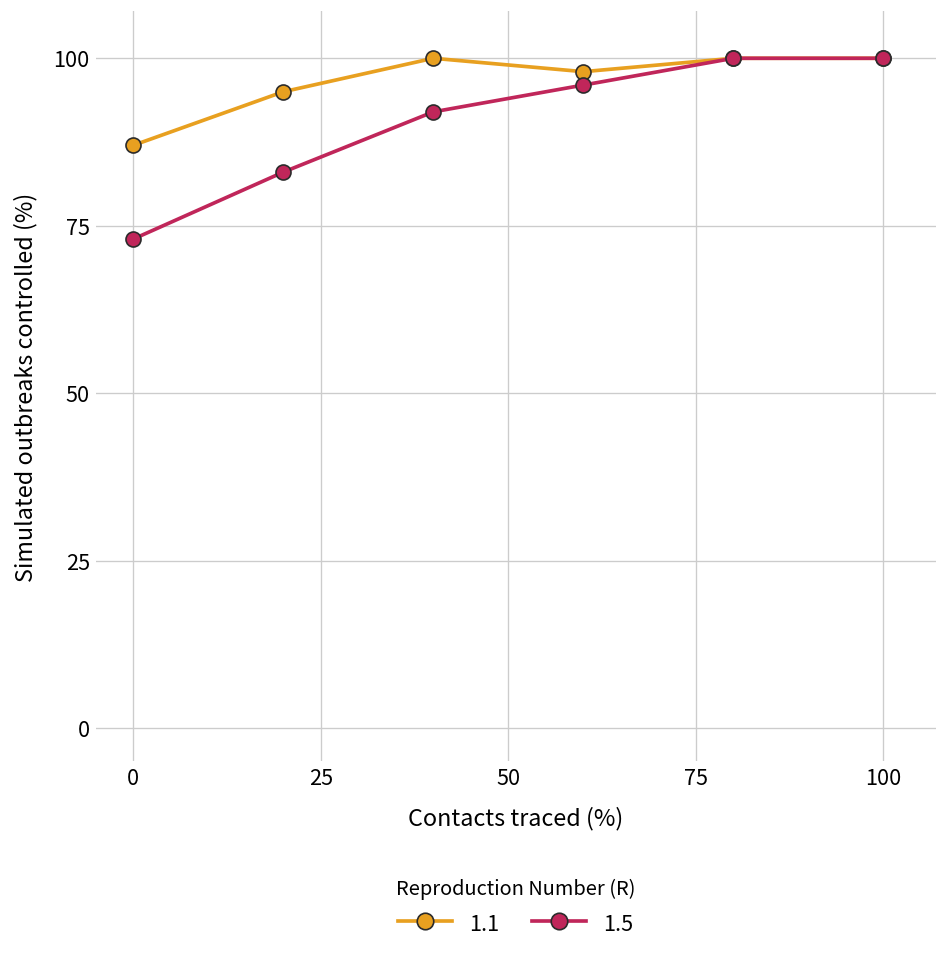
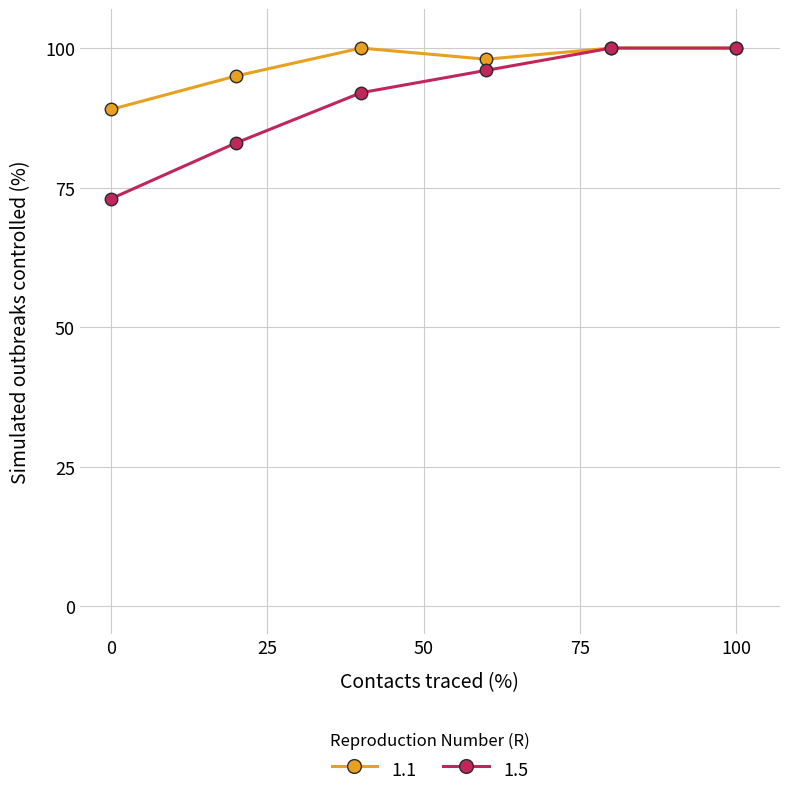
1.1, 0: 87 -> 89
